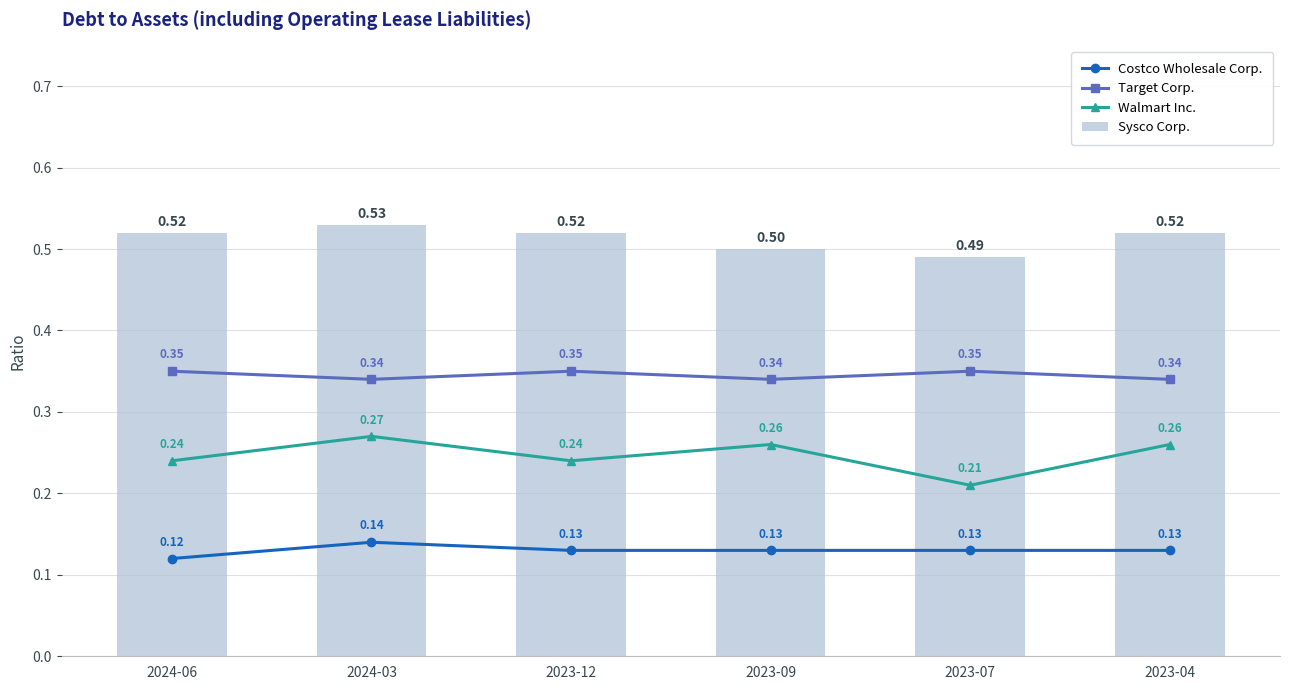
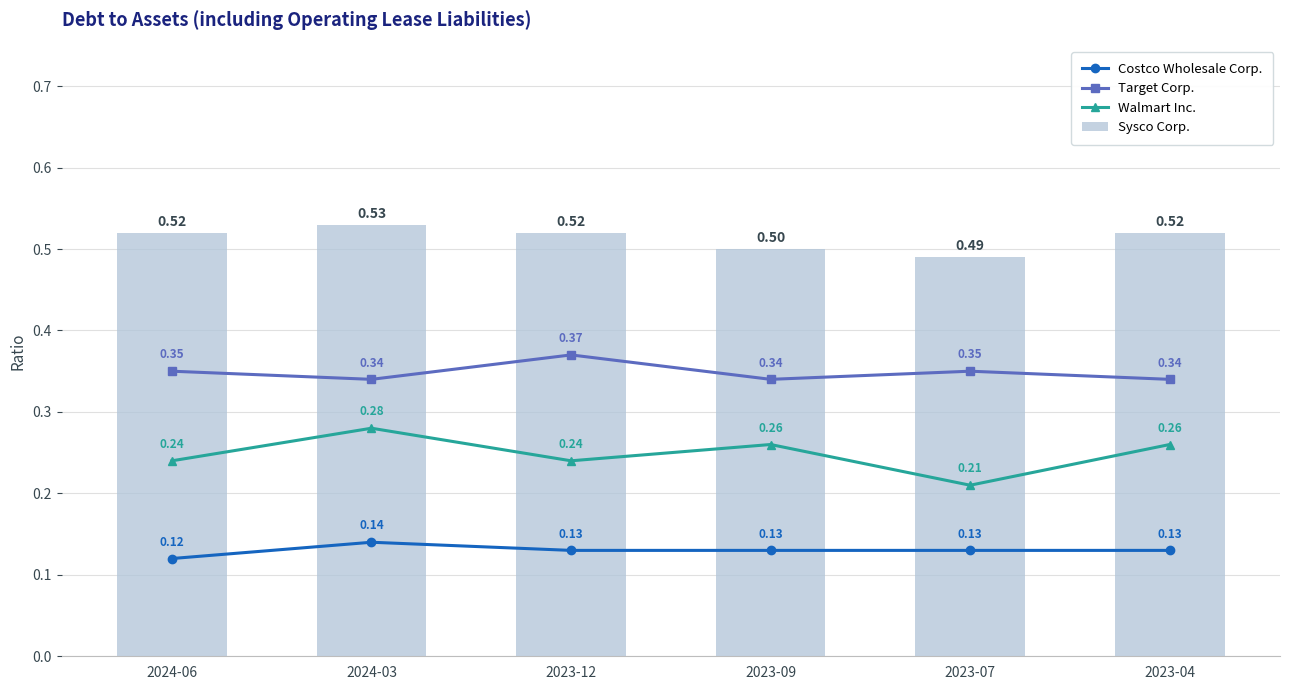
Walmart Inc., 2024-03: 0.27 -> 0.28
Target Corp., 2023-12: 0.35 -> 0.37
